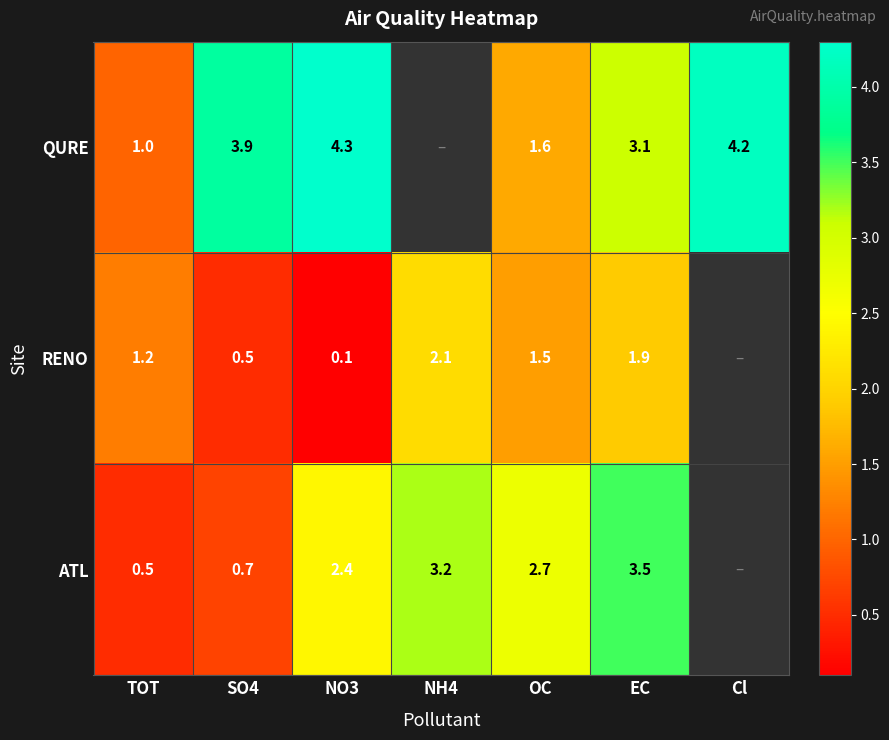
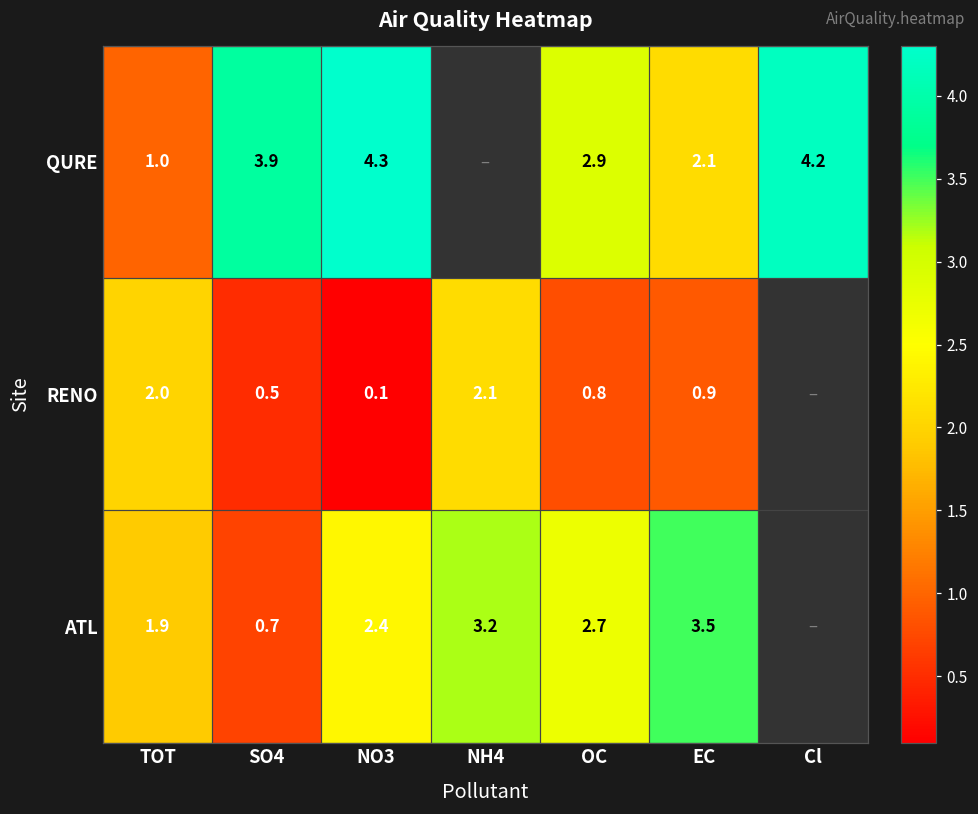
QURE, OC: 1.6 -> 2.9
QURE, EC: 3.1 -> 2.1
RENO, TOT: 1.2 -> 2.0
RENO, OC: 1.5 -> 0.8
RENO, EC: 1.9 -> 0.9
ATL, TOT: 0.5 -> 1.9
